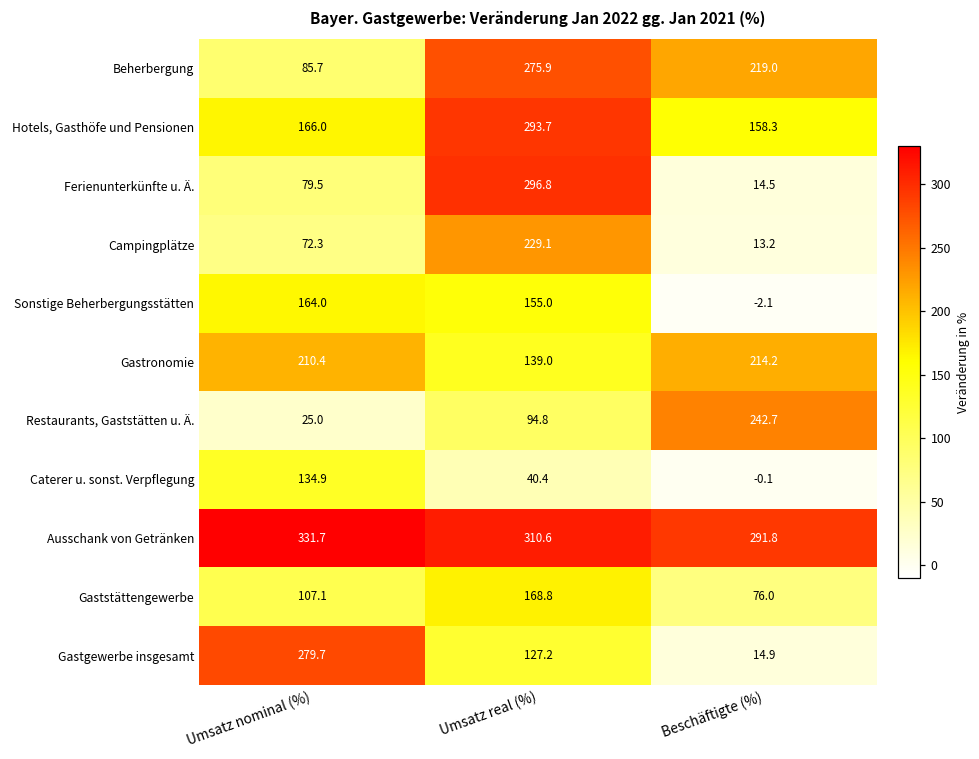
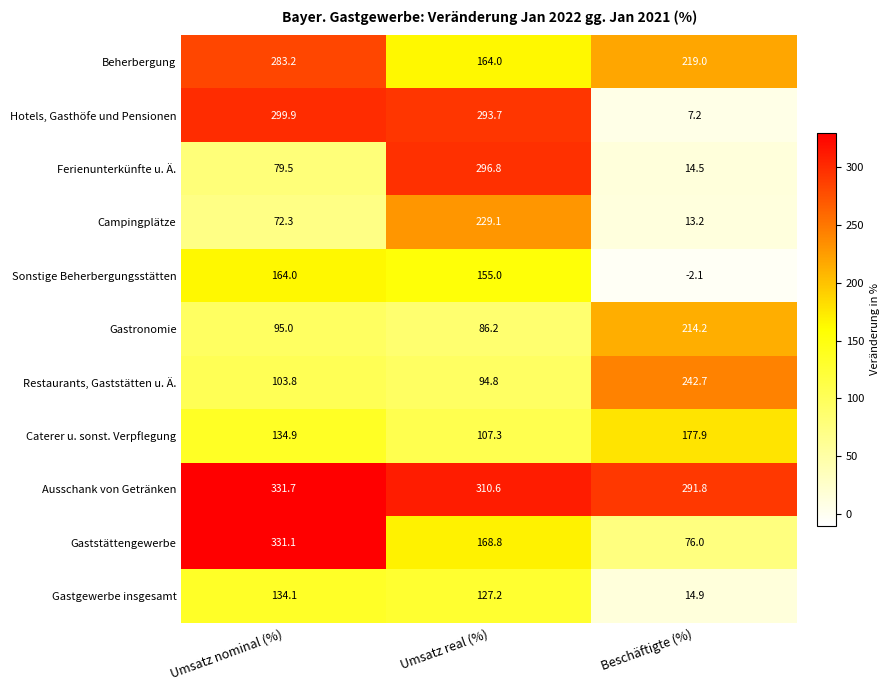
Beherbergung, Umsatz nominal (%): 85.7 -> 283.2
Beherbergung, Umsatz real (%): 275.9 -> 164.0
Hotels, Gasthöfe und Pensionen, Umsatz nominal (%): 166.0 -> 299.9
Hotels, Gasthöfe und Pensionen, Beschäftigte (%): 158.3 -> 7.2
Gastronomie, Umsatz nominal (%): 210.4 -> 95.0
Gastronomie, Umsatz real (%): 139.0 -> 86.2
Restaurants, Gaststätten u. Ä., Umsatz nominal (%): 25.0 -> 103.8
Caterer u. sonst. Verpflegung, Umsatz real (%): 40.4 -> 107.3
Caterer u. sonst. Verpflegung, Beschäftigte (%): -0.1 -> 177.9
Gaststättengewerbe, Umsatz nominal (%): 107.1 -> 331.1
Gastgewerbe insgesamt, Umsatz nominal (%): 279.7 -> 134.1
